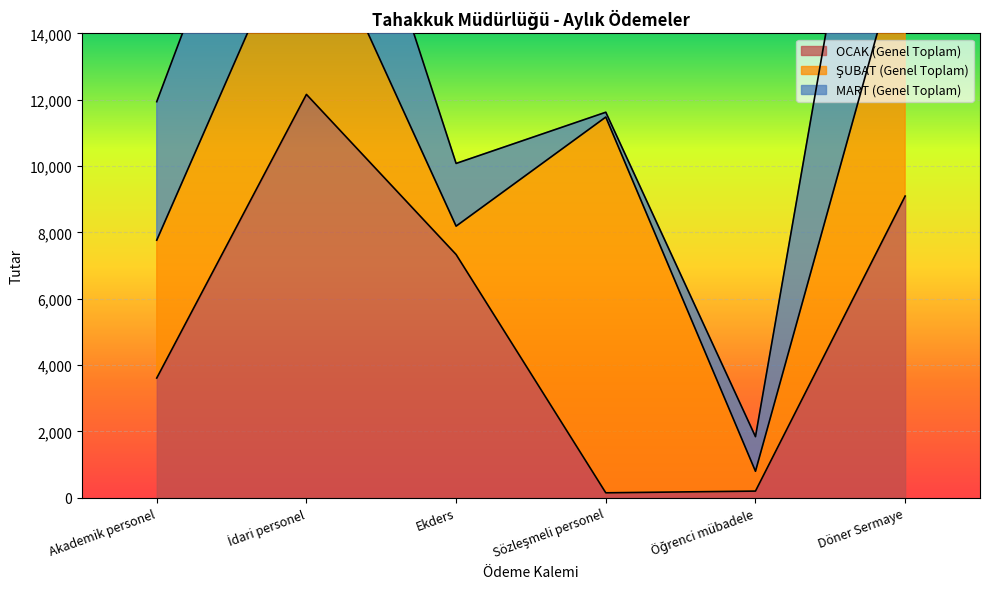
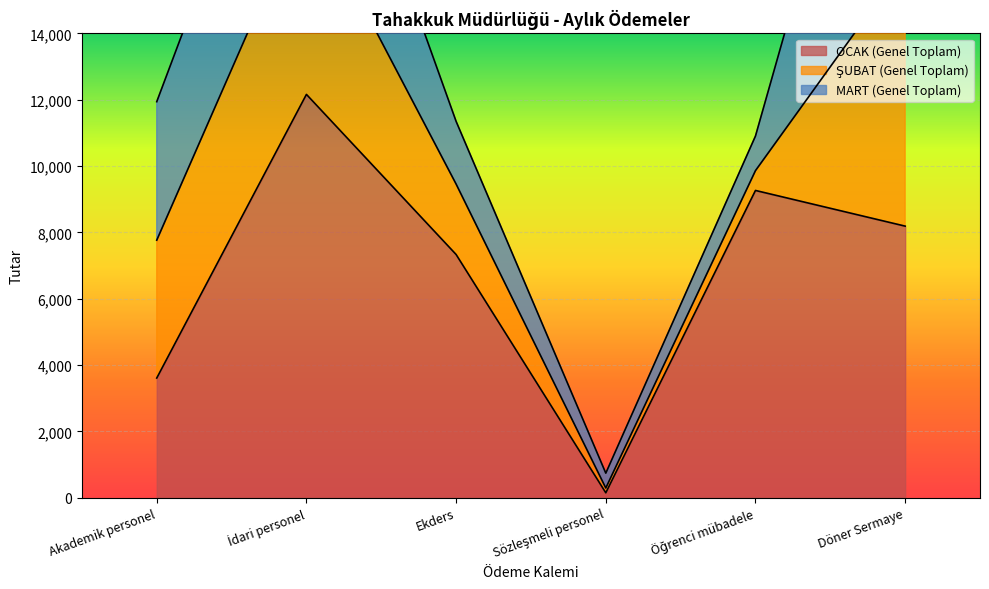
ŞUBAT (Genel Toplam), Ekders: 900 -> 2,100
ŞUBAT (Genel Toplam), Sözleşmeli personel: 11,300 -> 100
MART (Genel Toplam), Sözleşmeli personel: 100 -> 400
OCAK (Genel Toplam), Öğrenci mübadele: 200 -> 9,300
OCAK (Genel Toplam), Döner Sermaye: 9,100 -> 8,200
